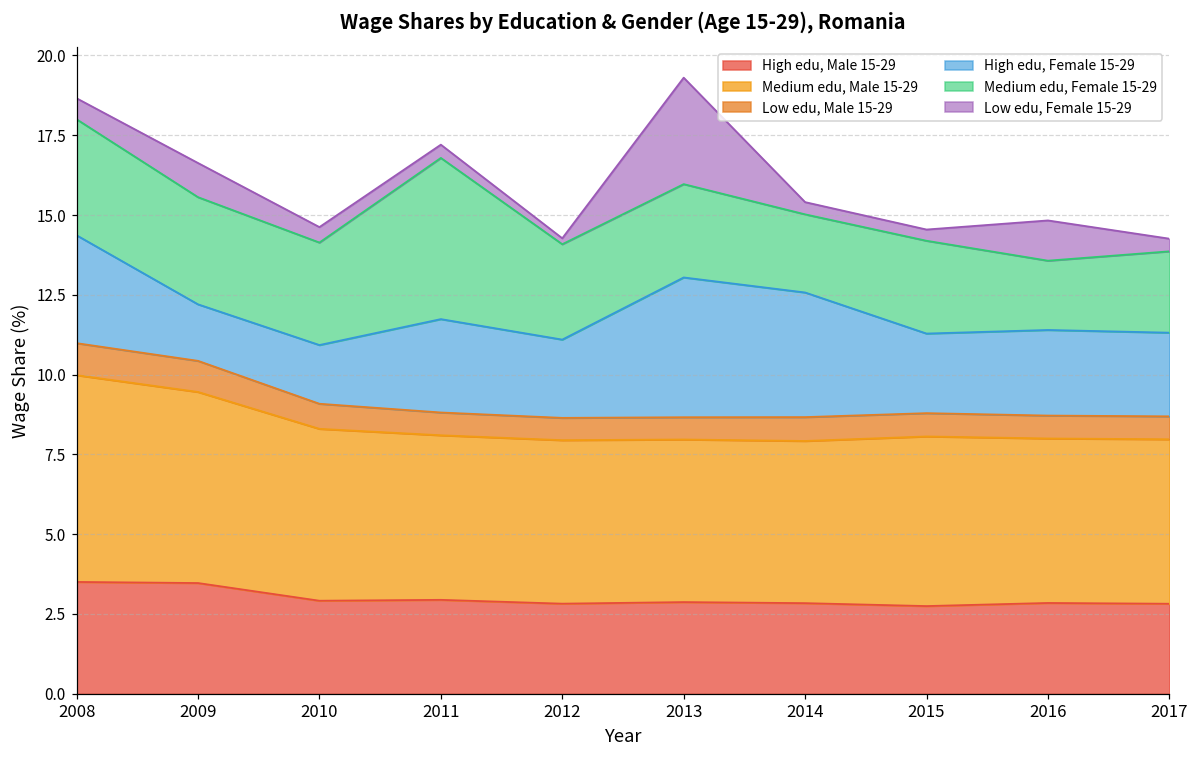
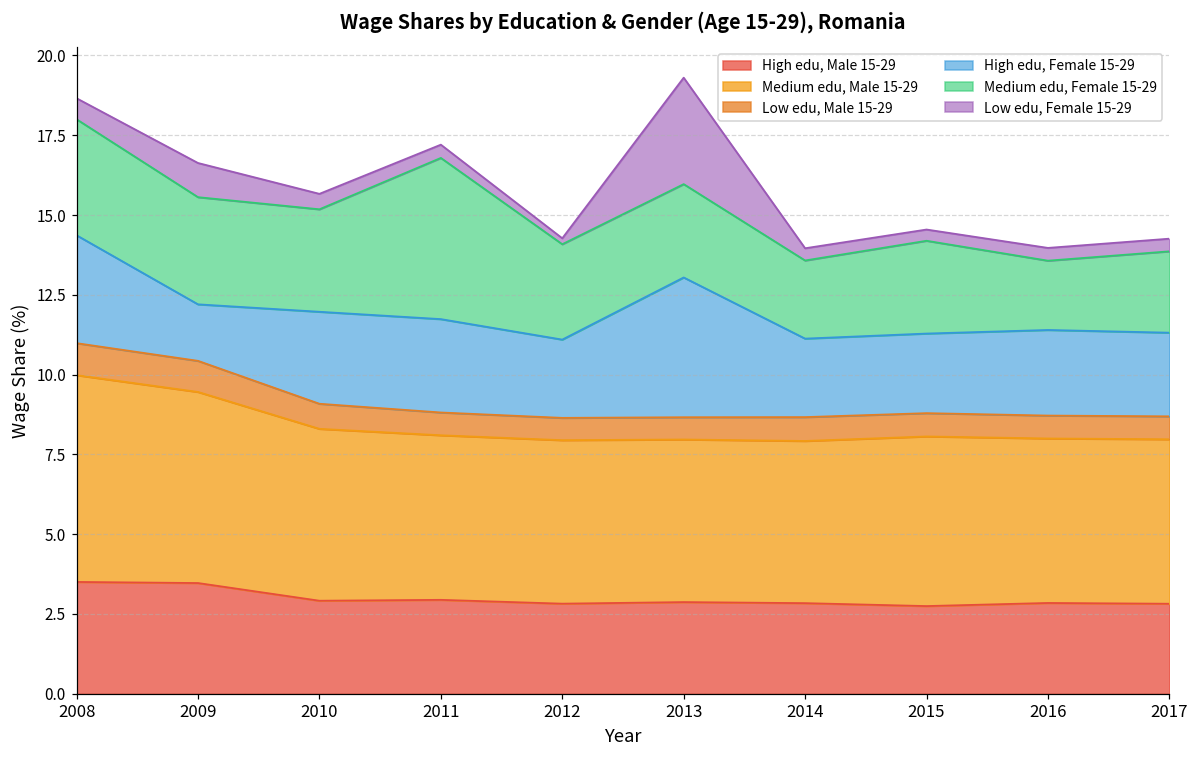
High edu, Female 15-29, 2010: 1.8 -> 2.9
High edu, Female 15-29, 2014: 3.9 -> 2.5
Low edu, Female 15-29, 2016: 1.3 -> 0.4
